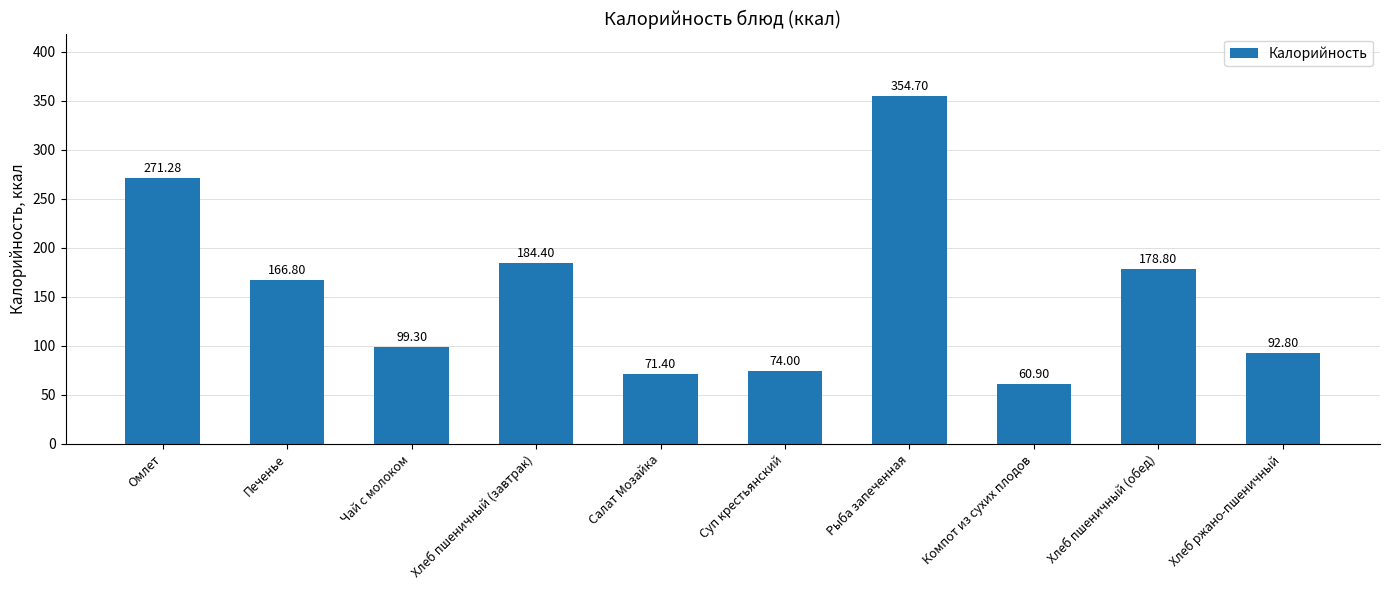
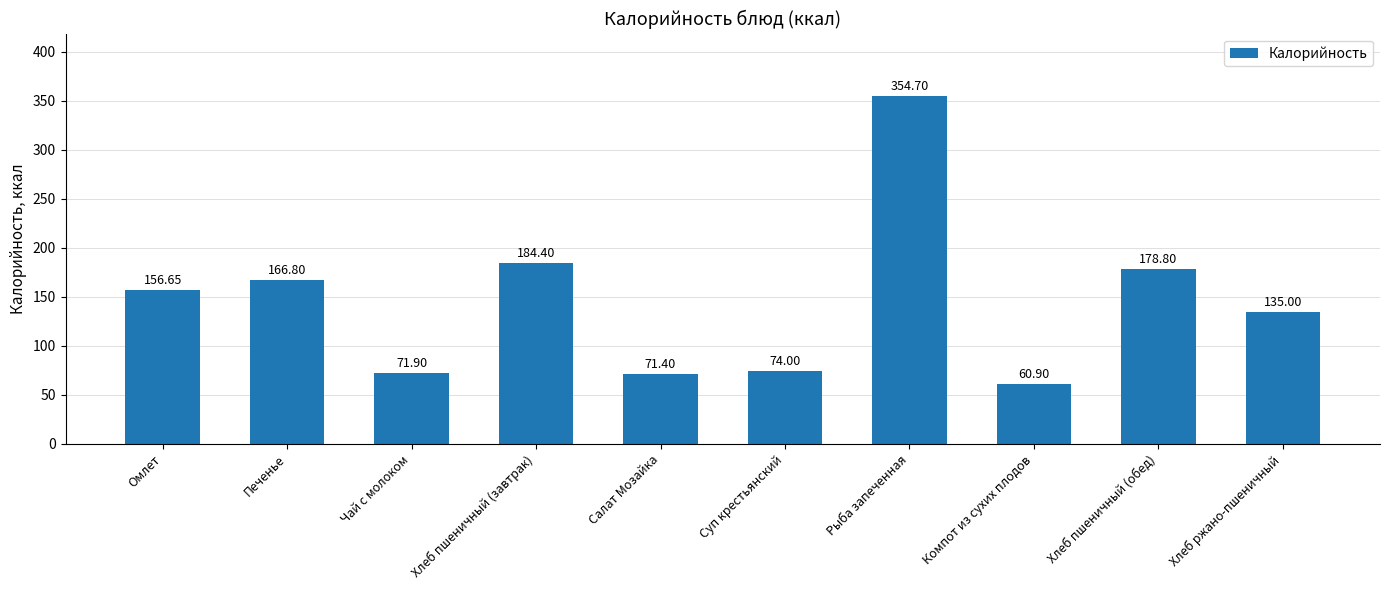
Омлет: 271.28 -> 156.65
Чай с молоком: 99.30 -> 71.90
Хлеб ржано-пшеничный: 92.80 -> 135.00
